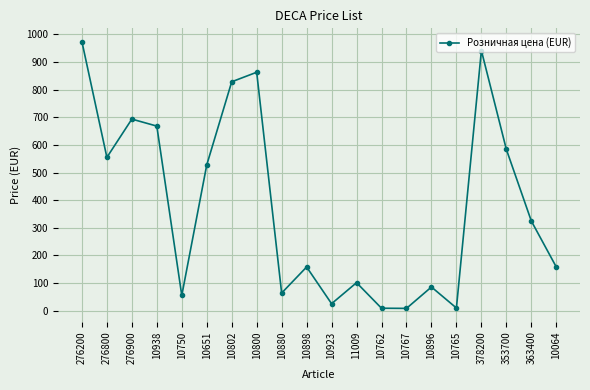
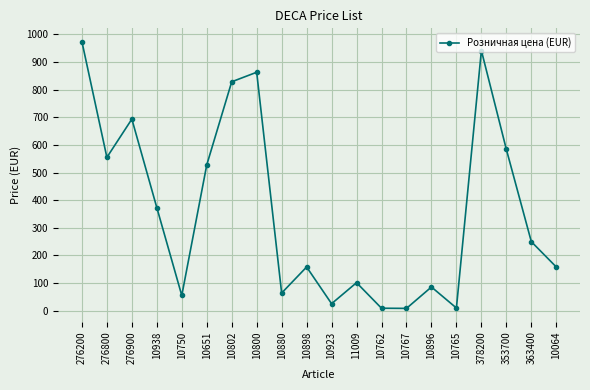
10938: 670 -> 370
363400: 320 -> 250
